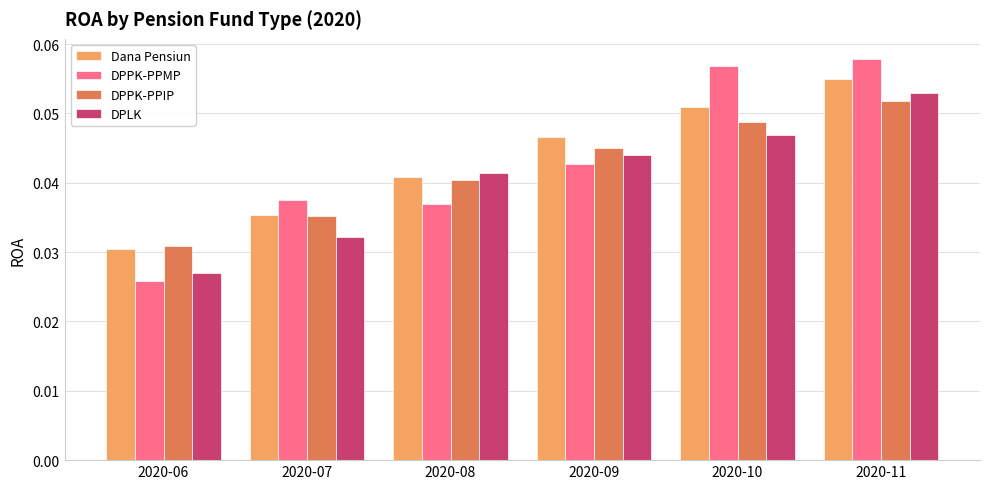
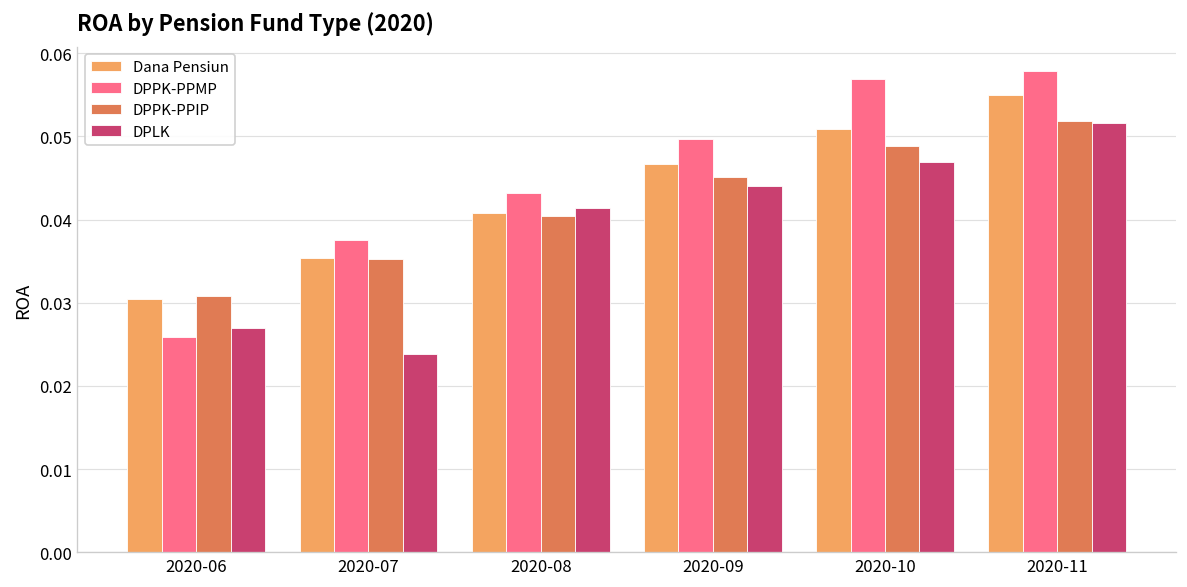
DPLK, 2020-07: 0.032 -> 0.024
DPPK-PPMP, 2020-08: 0.037 -> 0.043
DPPK-PPMP, 2020-09: 0.043 -> 0.050
DPLK, 2020-11: 0.053 -> 0.052
